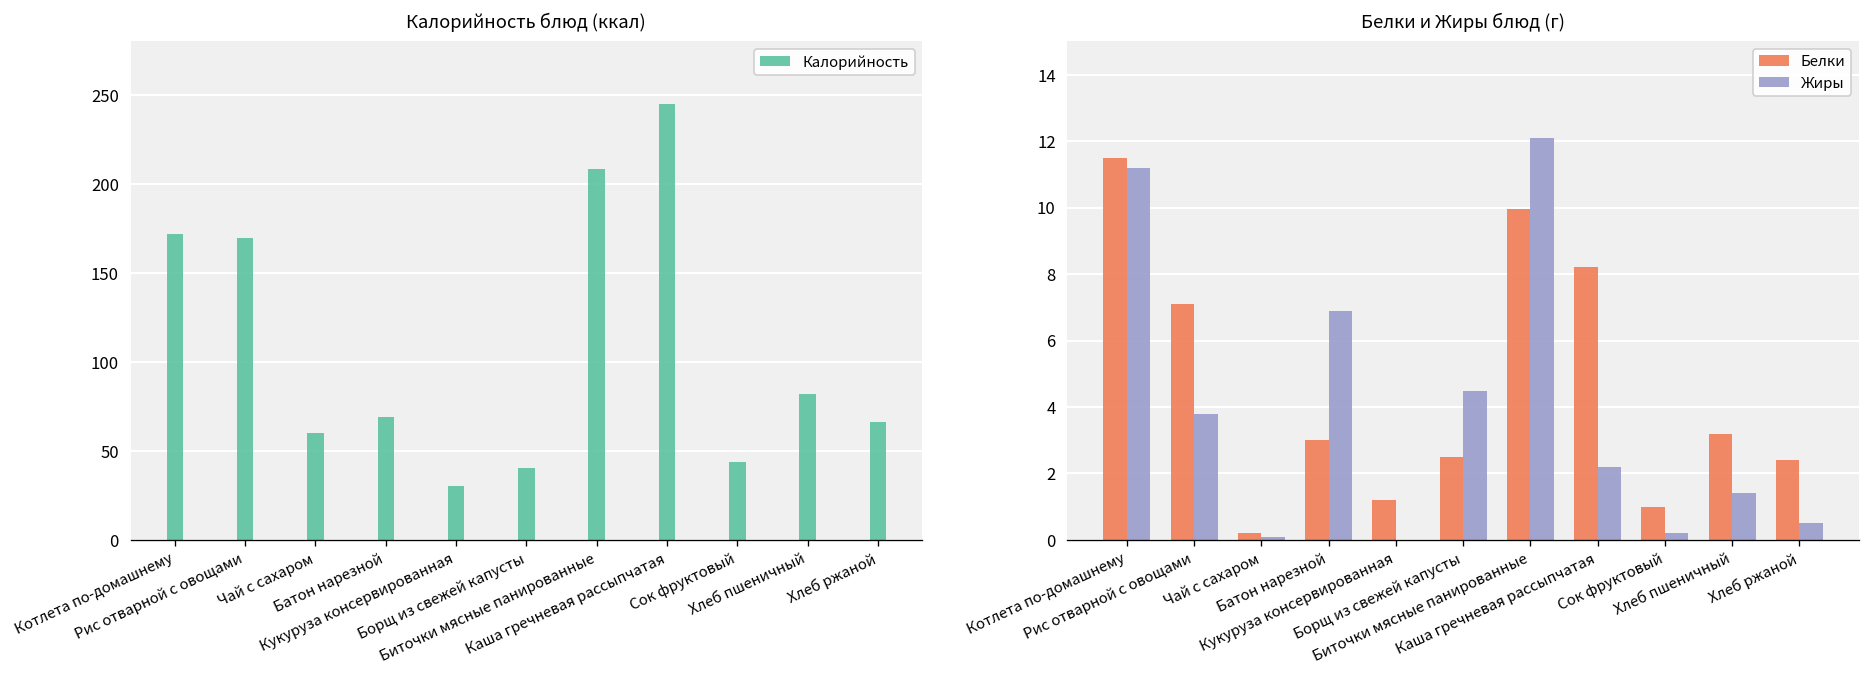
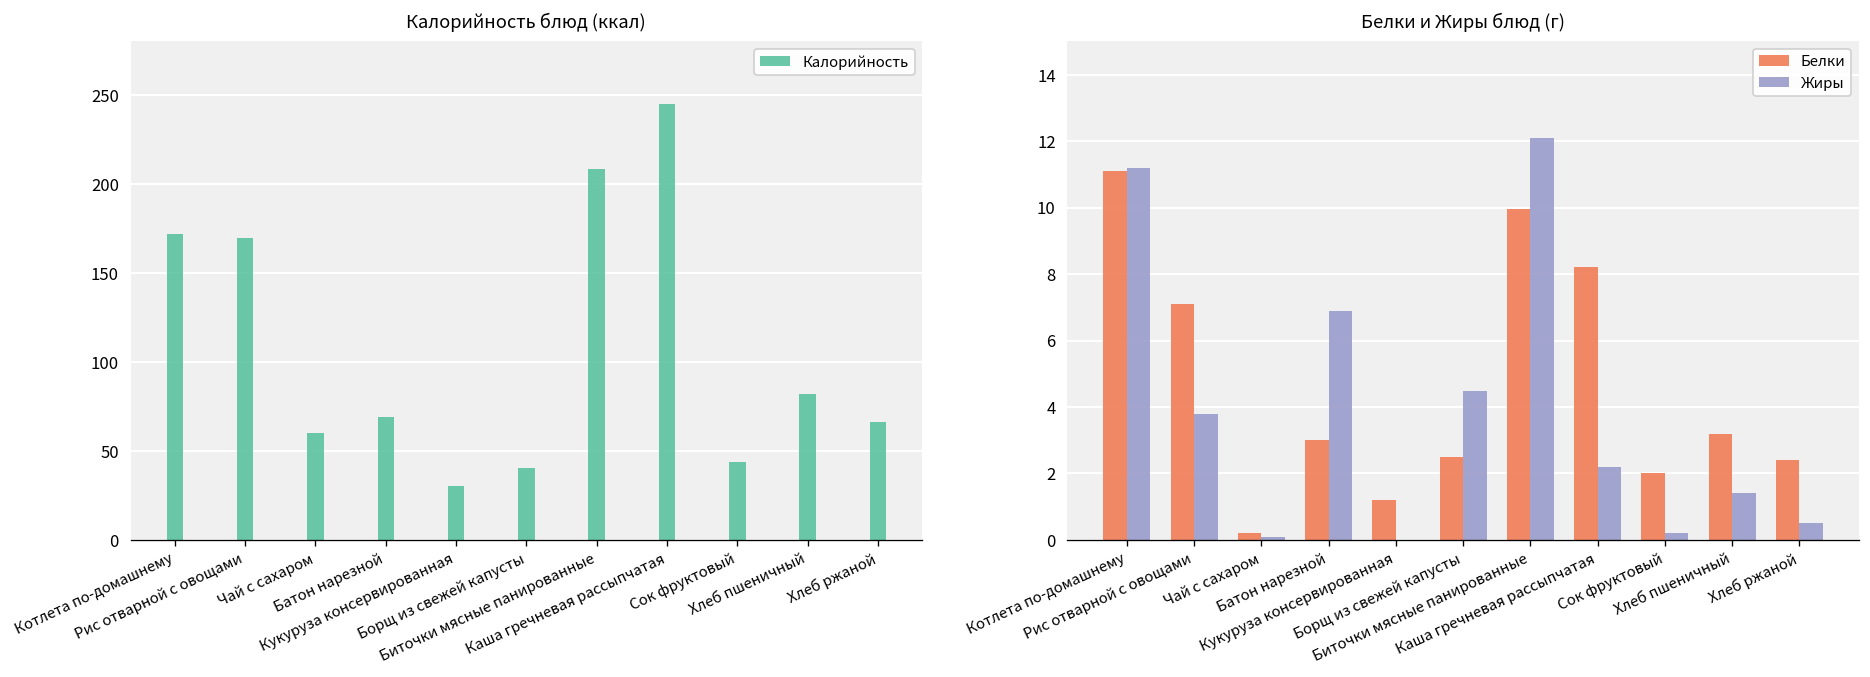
Белки и Жиры блюд (г), Белки, Котлета по-домашнему: 11.5 -> 11.1
Белки и Жиры блюд (г), Белки, Сок фруктовый: 1 -> 2
